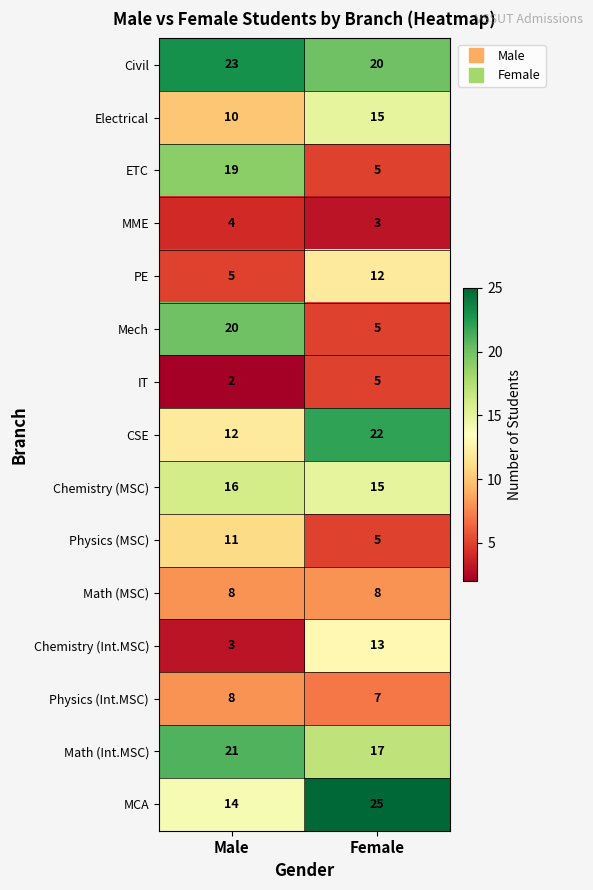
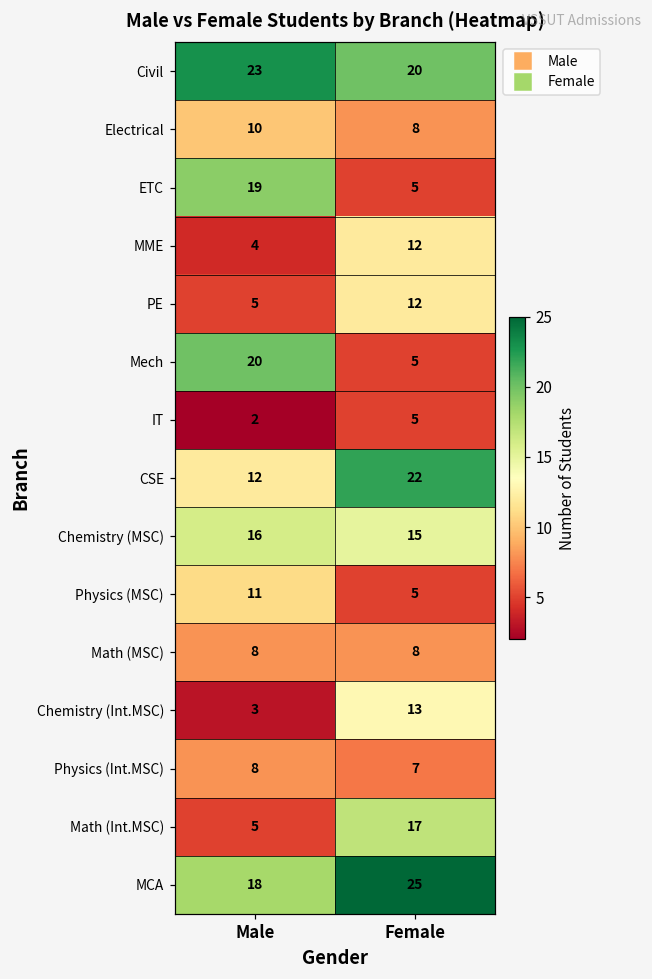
Electrical, Female: 15 -> 8
MME, Female: 3 -> 12
Math (Int.MSC), Male: 21 -> 5
MCA, Male: 14 -> 18
